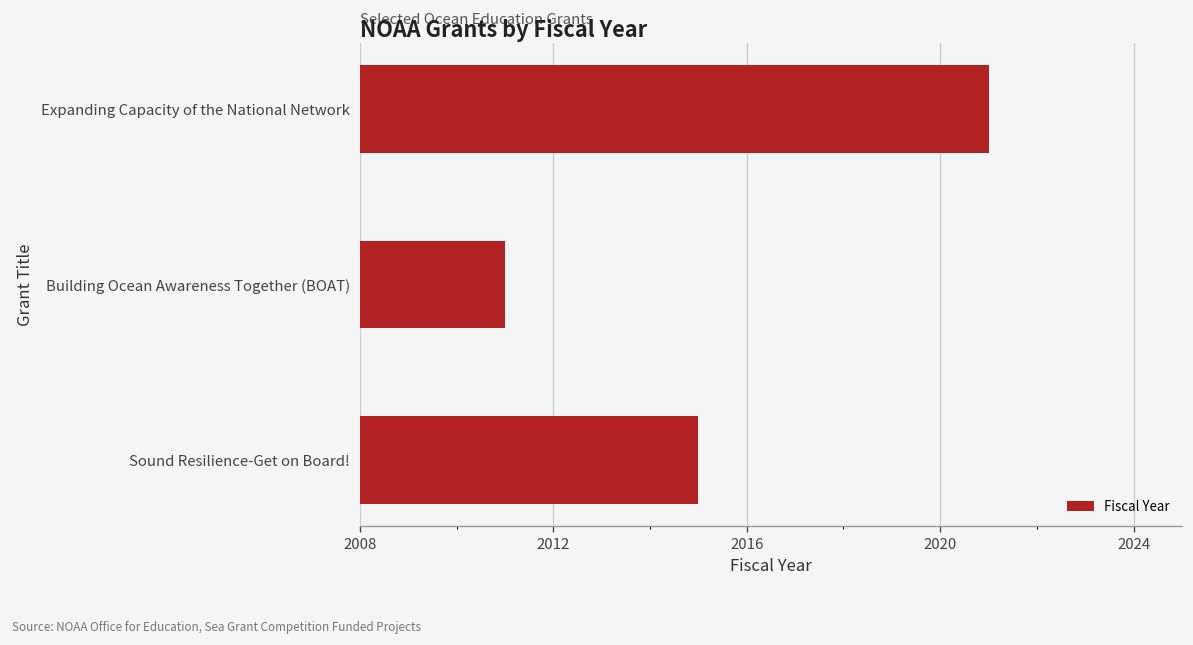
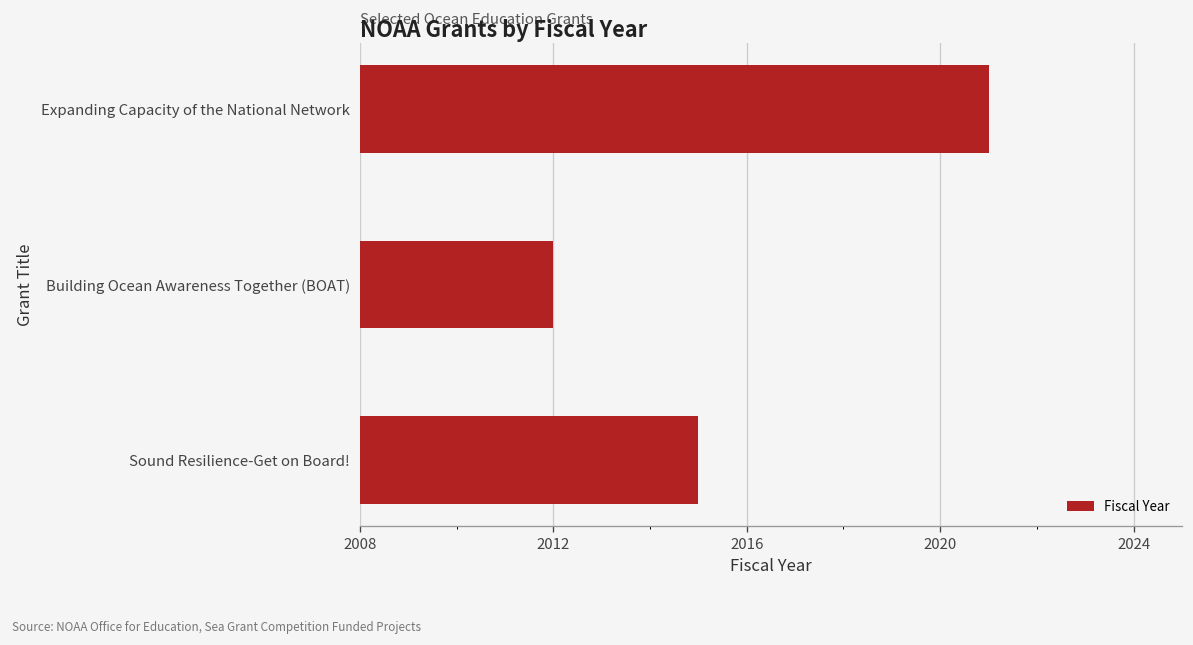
Building Ocean Awareness Together (BOAT): 2011 -> 2012
